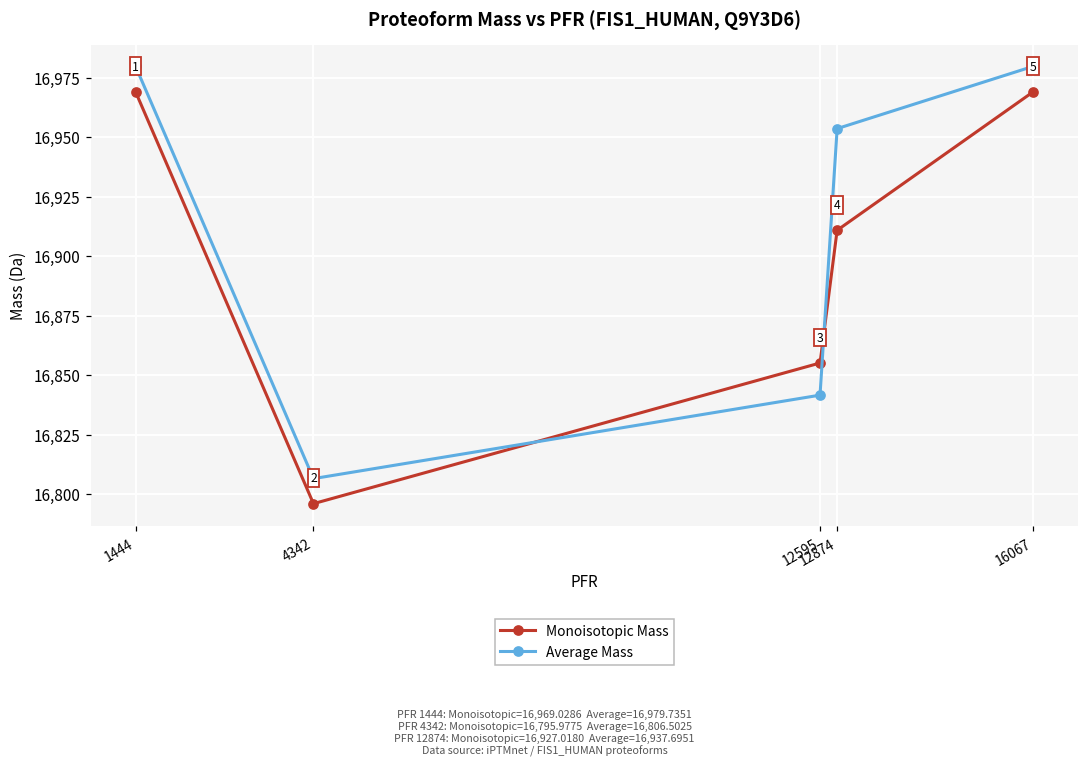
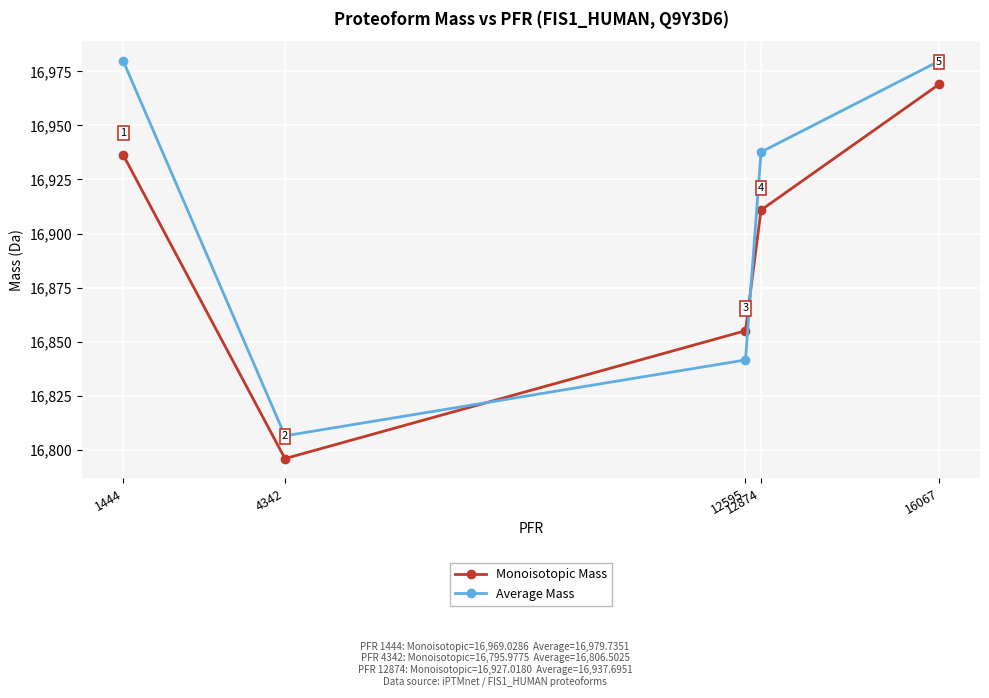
Monoisotopic Mass, 1444: 16,969 -> 16,936
Average Mass, 12874: 16,954 -> 16,938
